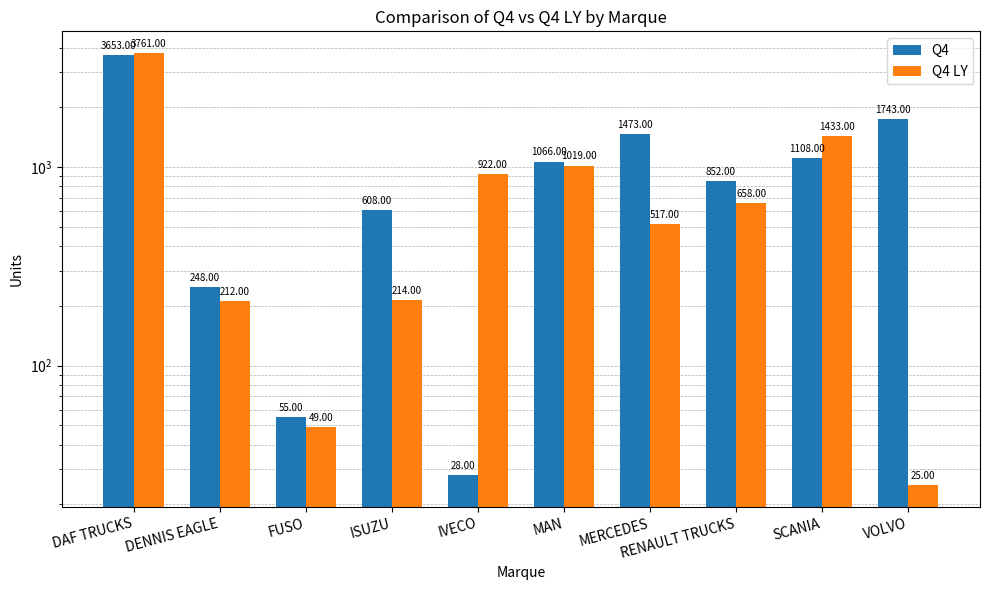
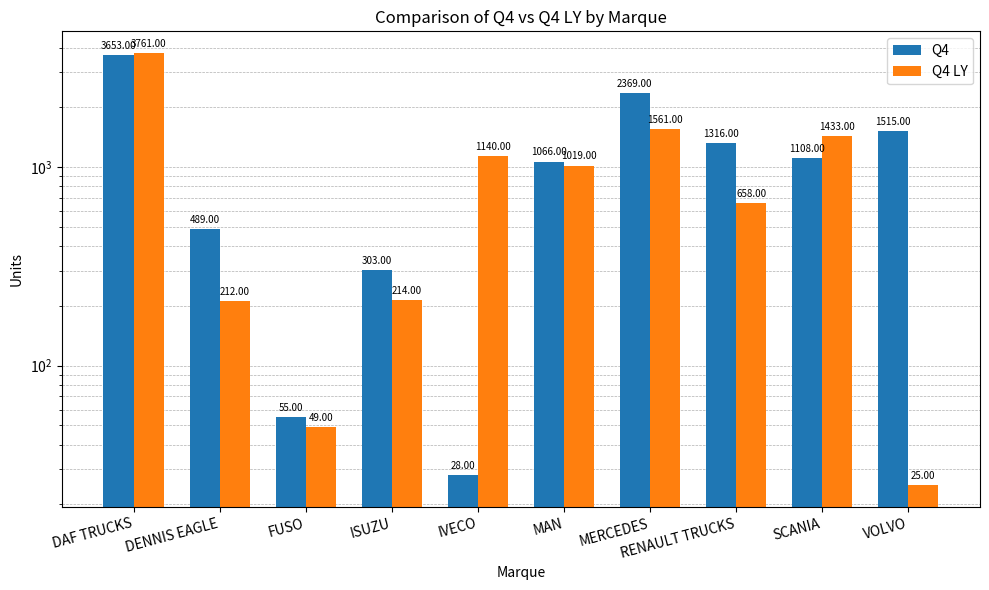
Q4, DENNIS EAGLE: 248.00 -> 489.00
Q4, ISUZU: 608.00 -> 303.00
Q4 LY, IVECO: 922.00 -> 1140.00
Q4, MERCEDES: 1473.00 -> 2369.00
Q4 LY, MERCEDES: 517.00 -> 1561.00
Q4, RENAULT TRUCKS: 852.00 -> 1316.00
Q4, VOLVO: 1743.00 -> 1515.00
